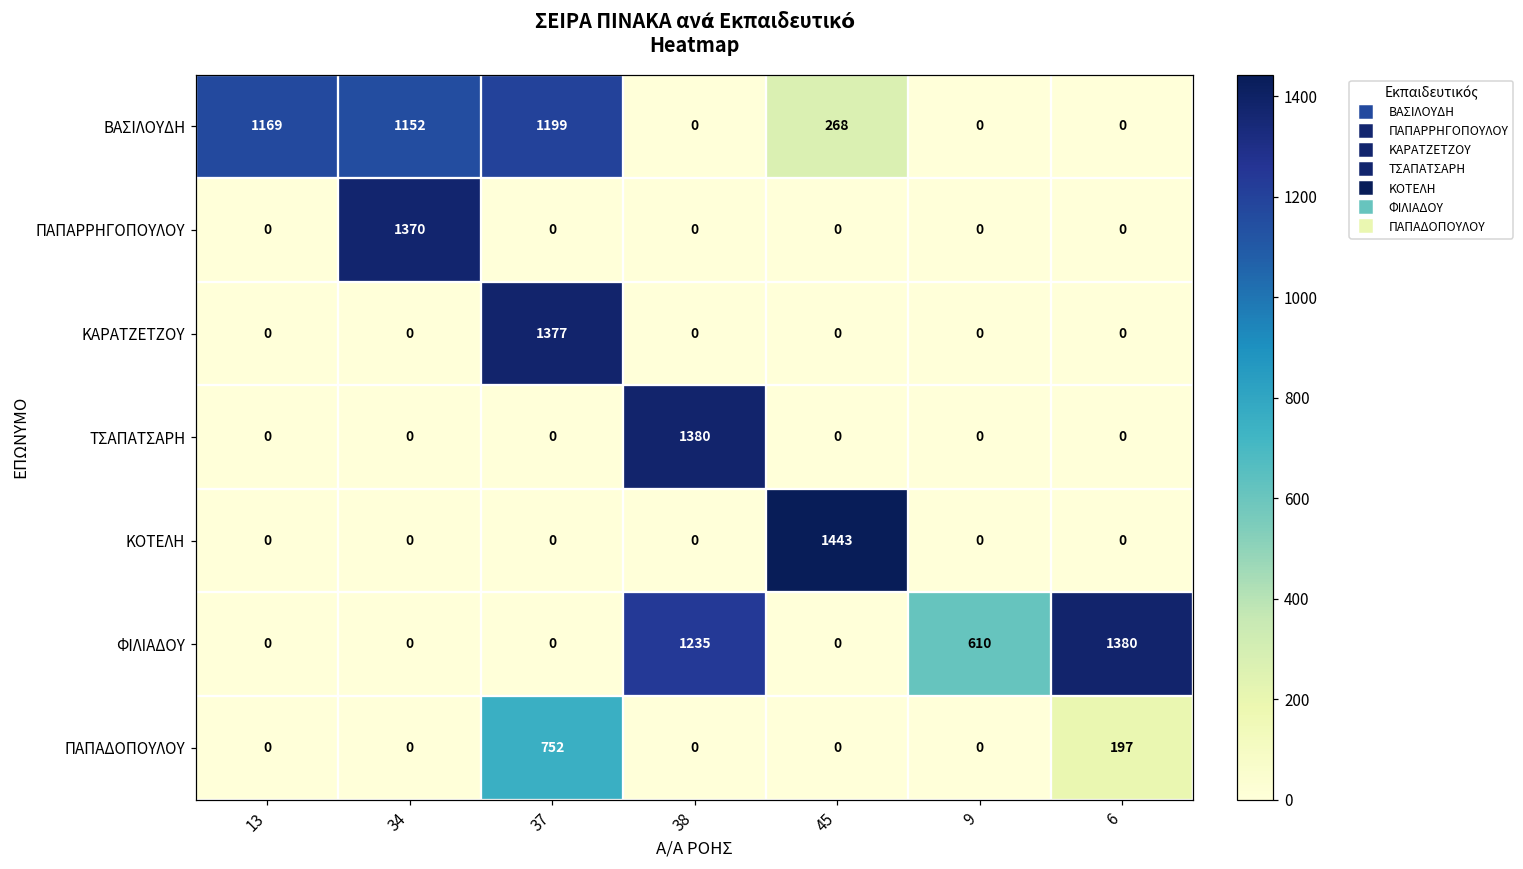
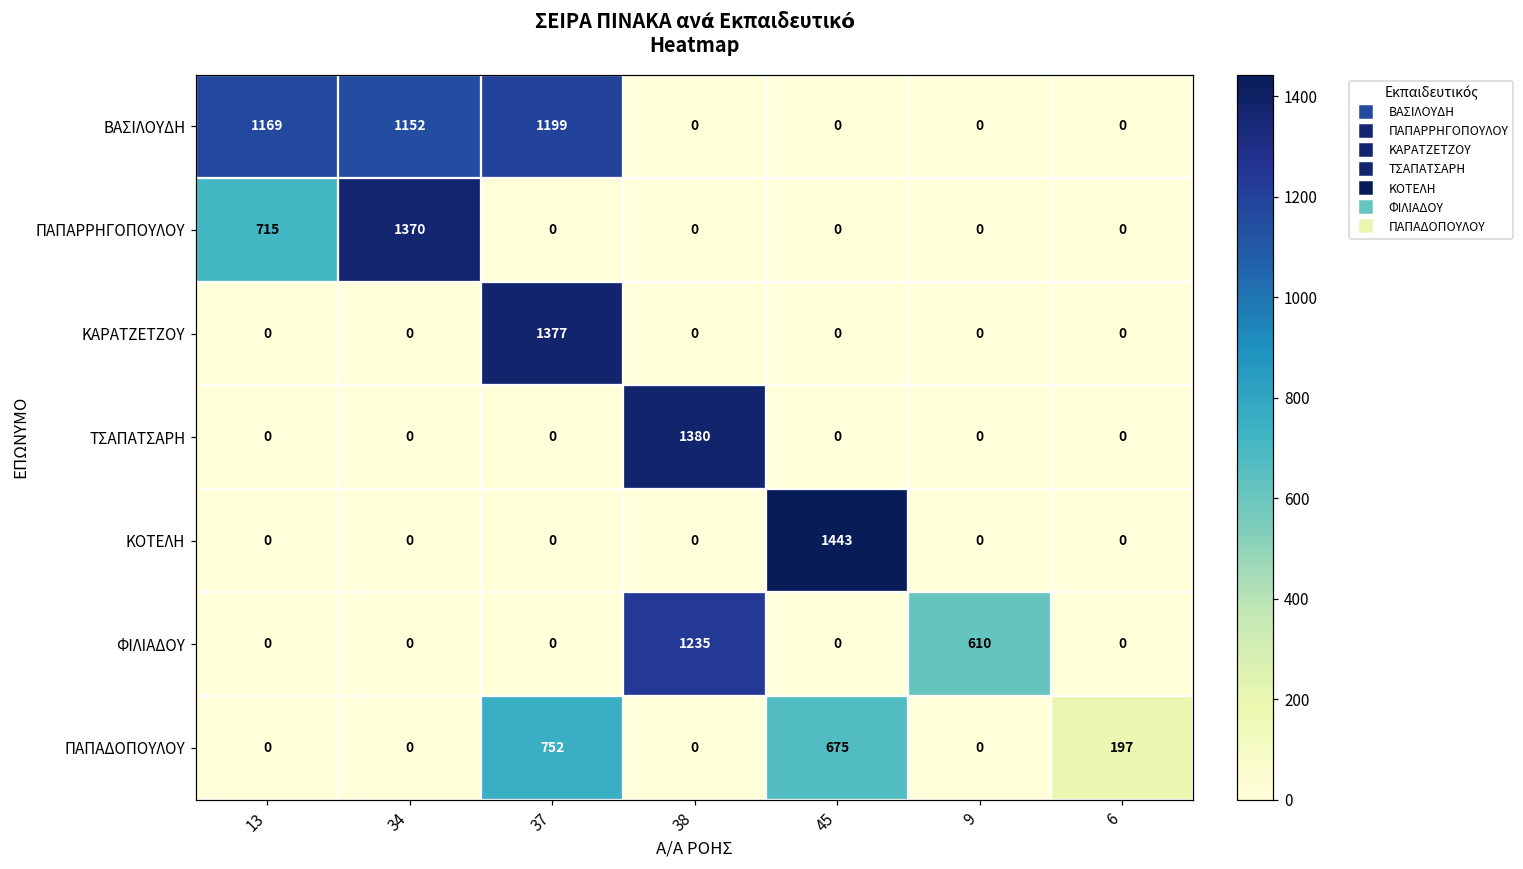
ΒΑΣΙΛΟΥΔΗ, 45: 268 -> 0
ΠΑΠΑΡΡΗΓΟΠΟΥΛΟΥ, 13: 0 -> 715
ΦΙΛΙΑΔΟΥ, 6: 1380 -> 0
ΠΑΠΑΔΟΠΟΥΛΟΥ, 45: 0 -> 675
